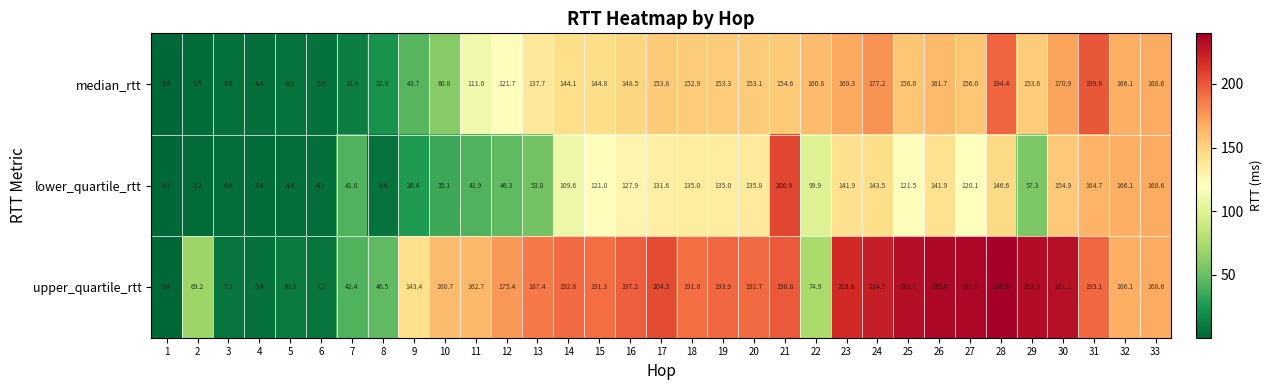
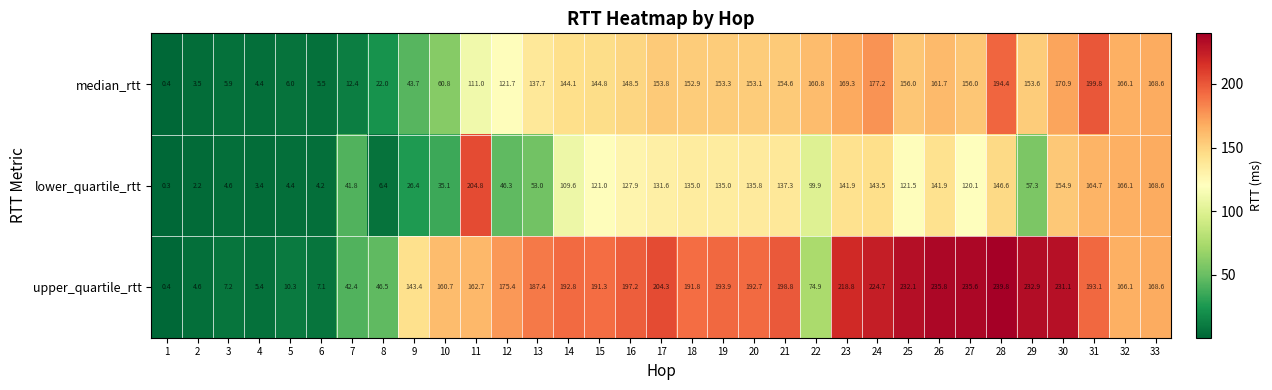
lower_quartile_rtt, 11: 41.9 -> 204.8
lower_quartile_rtt, 21: 206.9 -> 137.3
upper_quartile_rtt, 2: 69.2 -> 4.6
